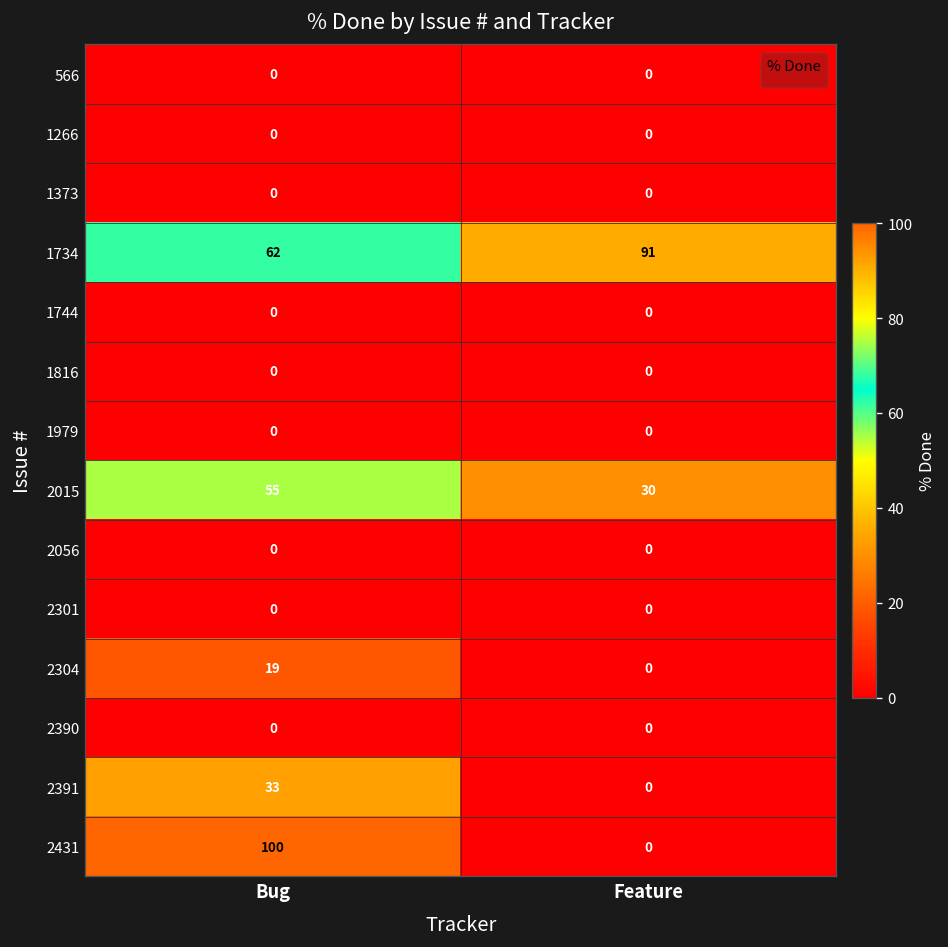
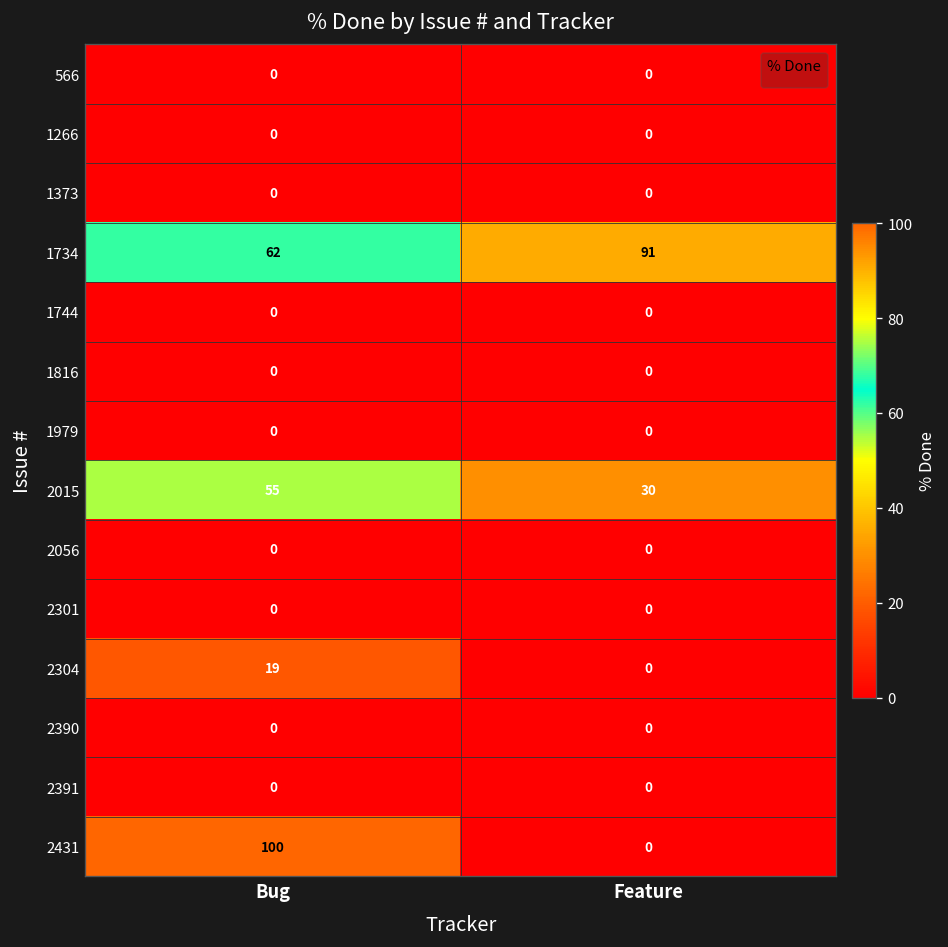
2391, Bug: 33 -> 0
